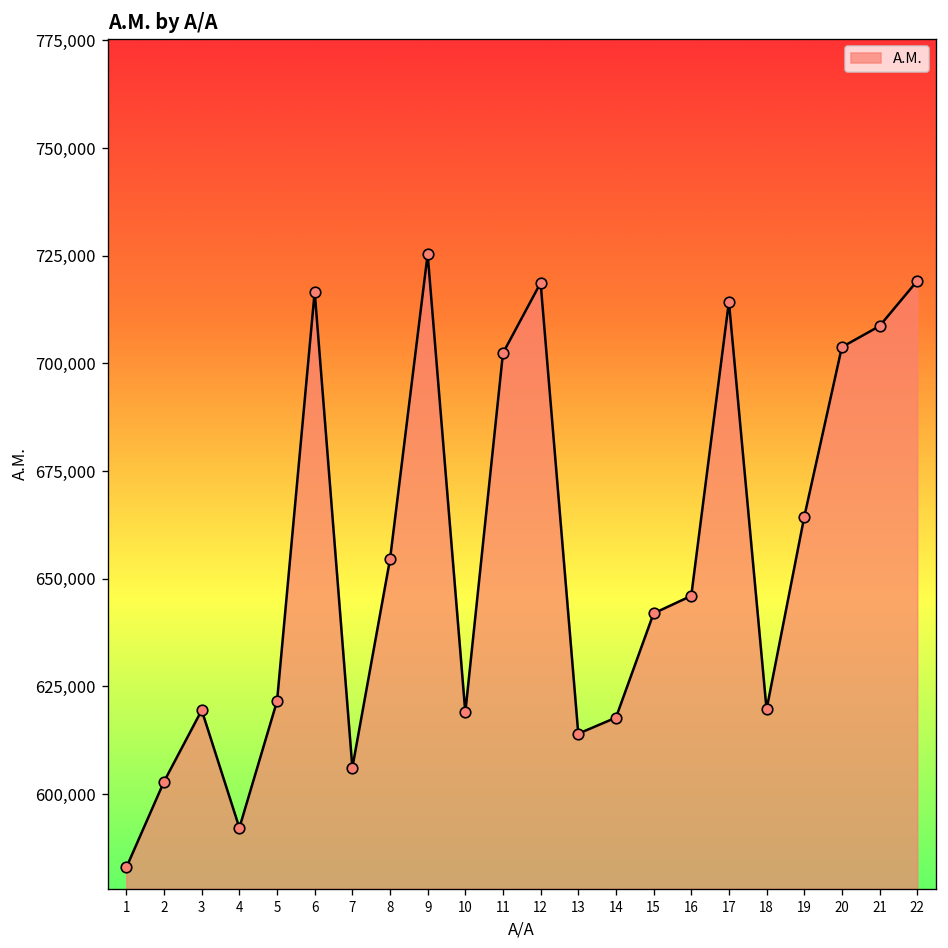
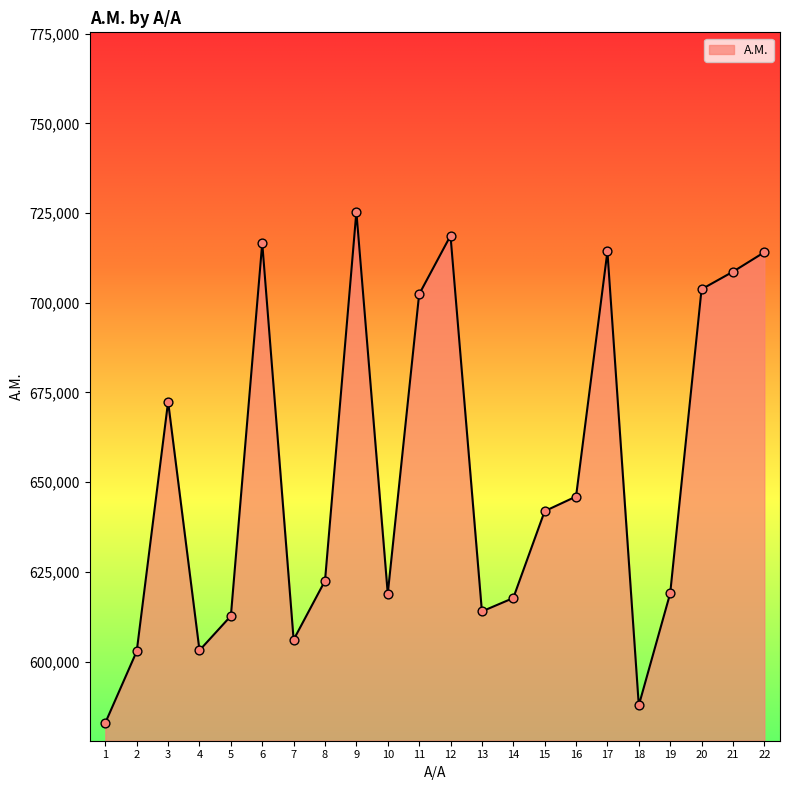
3: 619,000 -> 672,000
4: 592,000 -> 603,000
5: 622,000 -> 613,000
8: 654,000 -> 623,000
18: 620,000 -> 588,000
19: 664,000 -> 619,000
22: 719,000 -> 714,000
